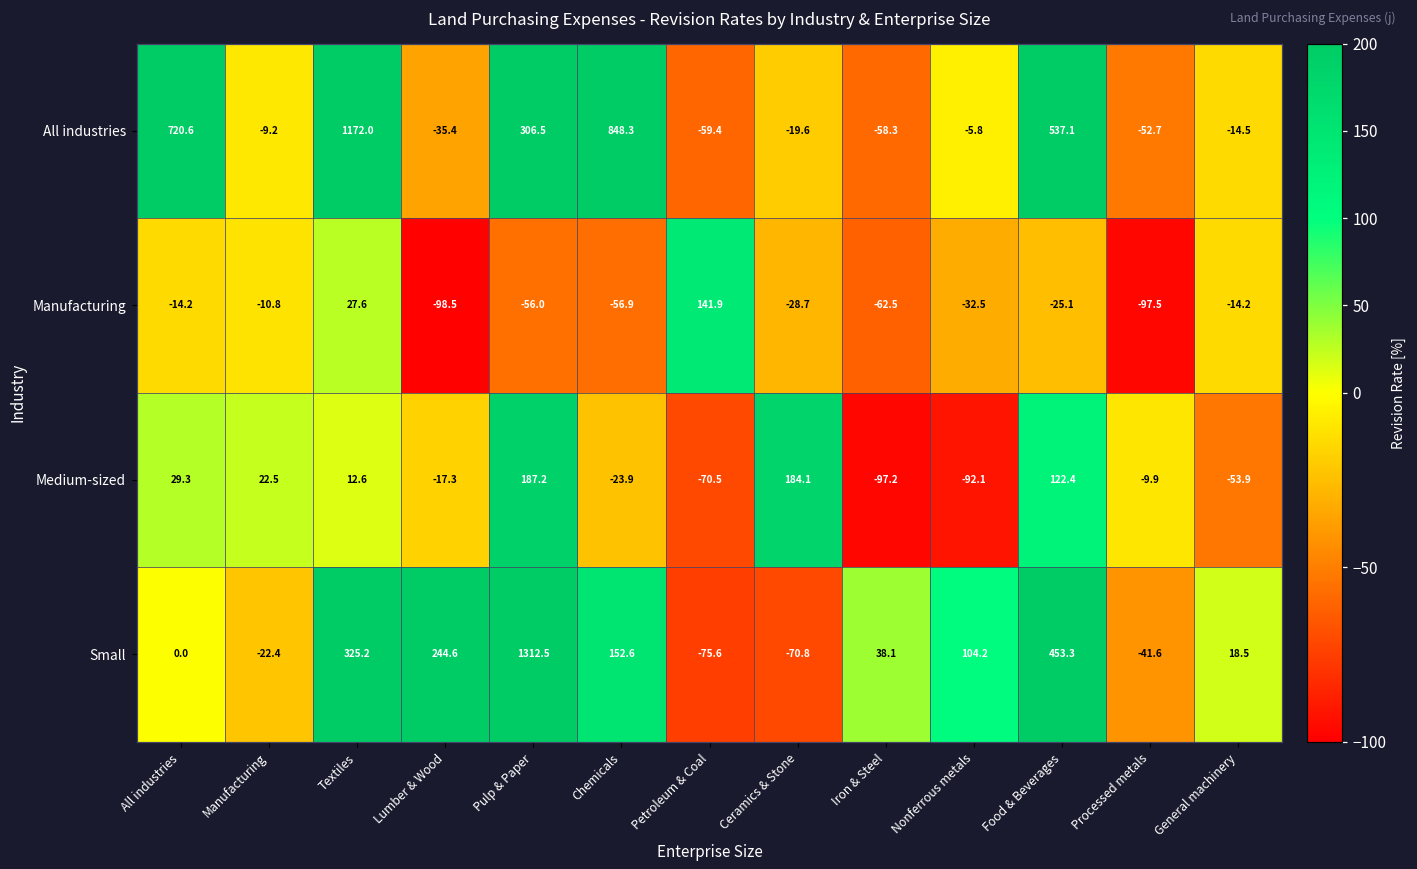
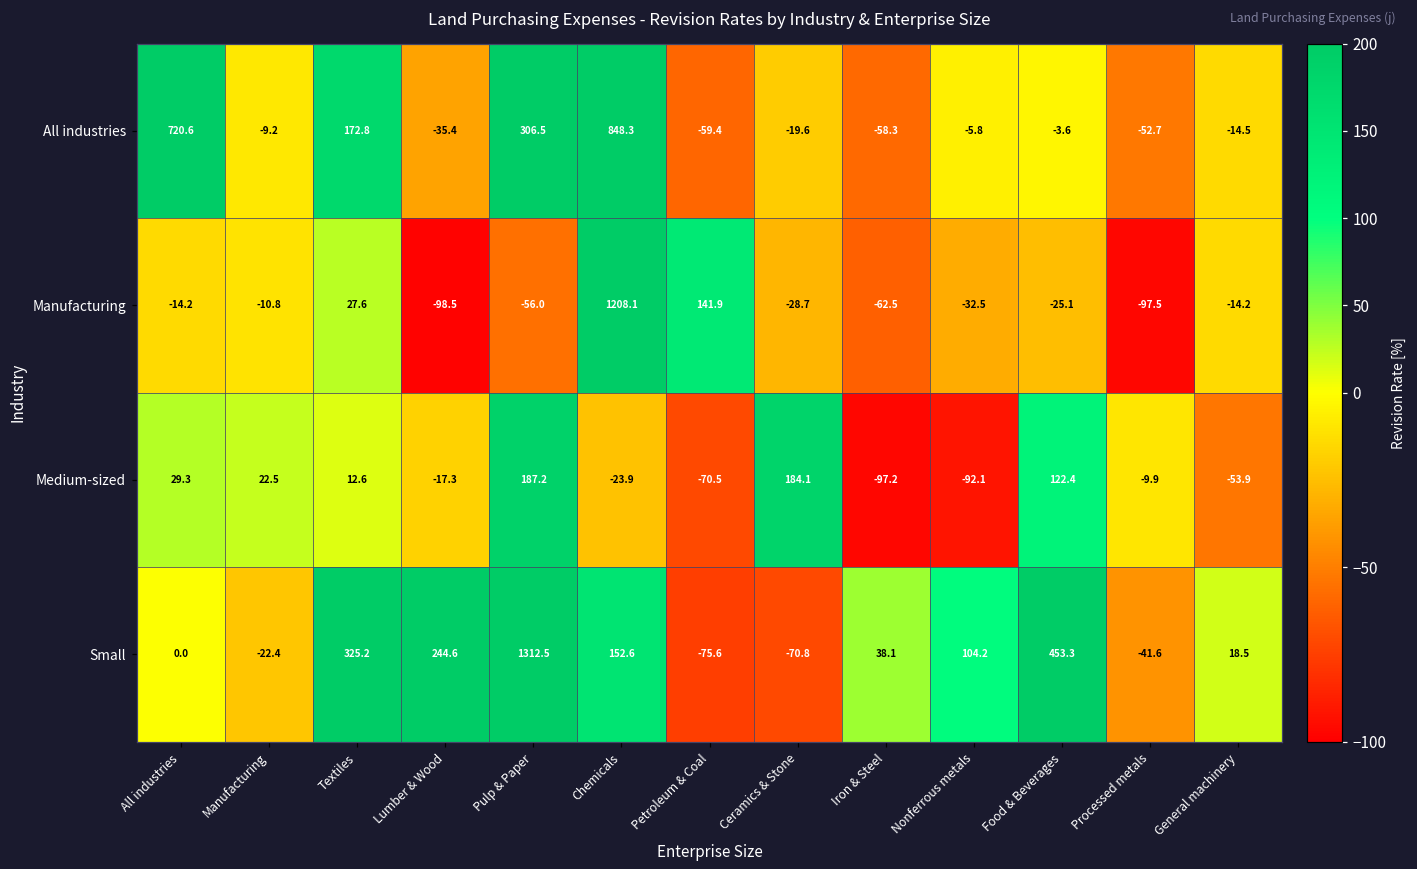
All industries, Textiles: 1172.0 -> 172.8
All industries, Food & Beverages: 537.1 -> -3.6
Manufacturing, Chemicals: -56.9 -> 1208.1
